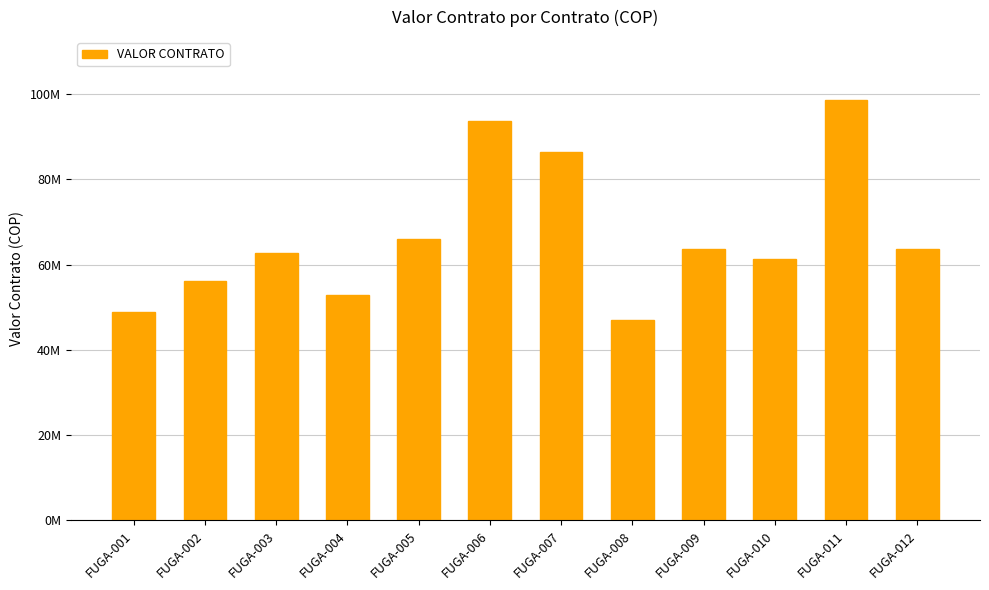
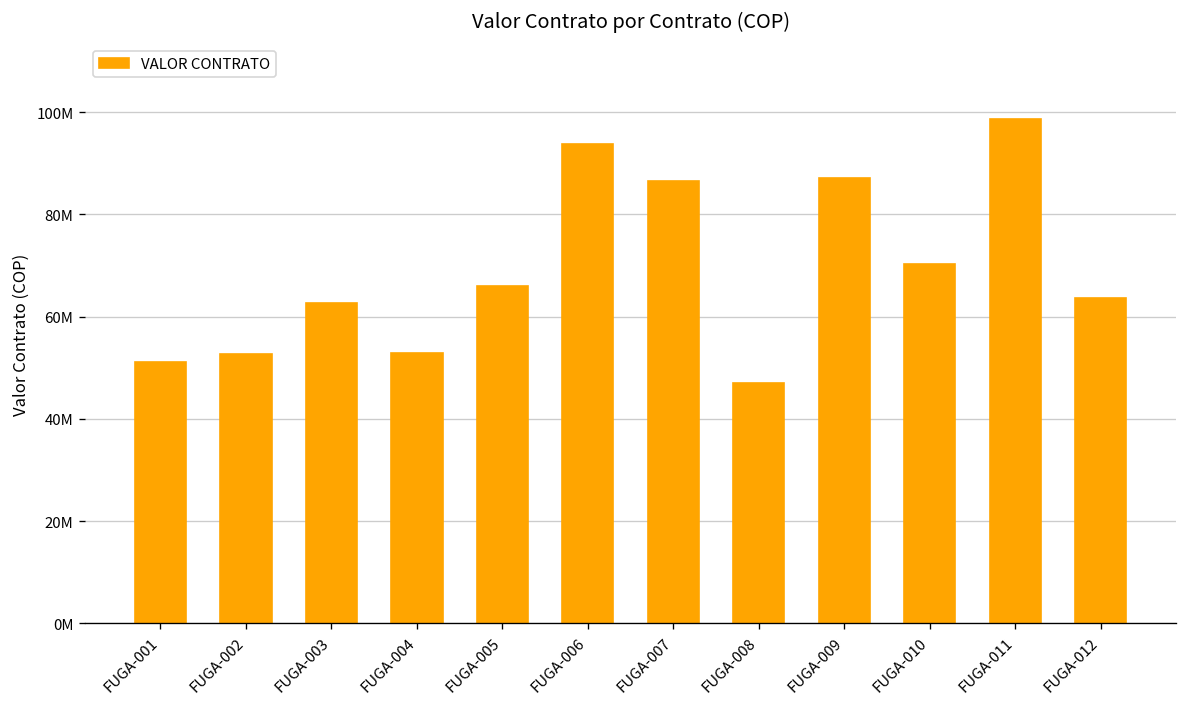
FUGA-001: 49000000 -> 51000000
FUGA-002: 56000000 -> 53000000
FUGA-009: 64000000 -> 87000000
FUGA-010: 61000000 -> 70000000
